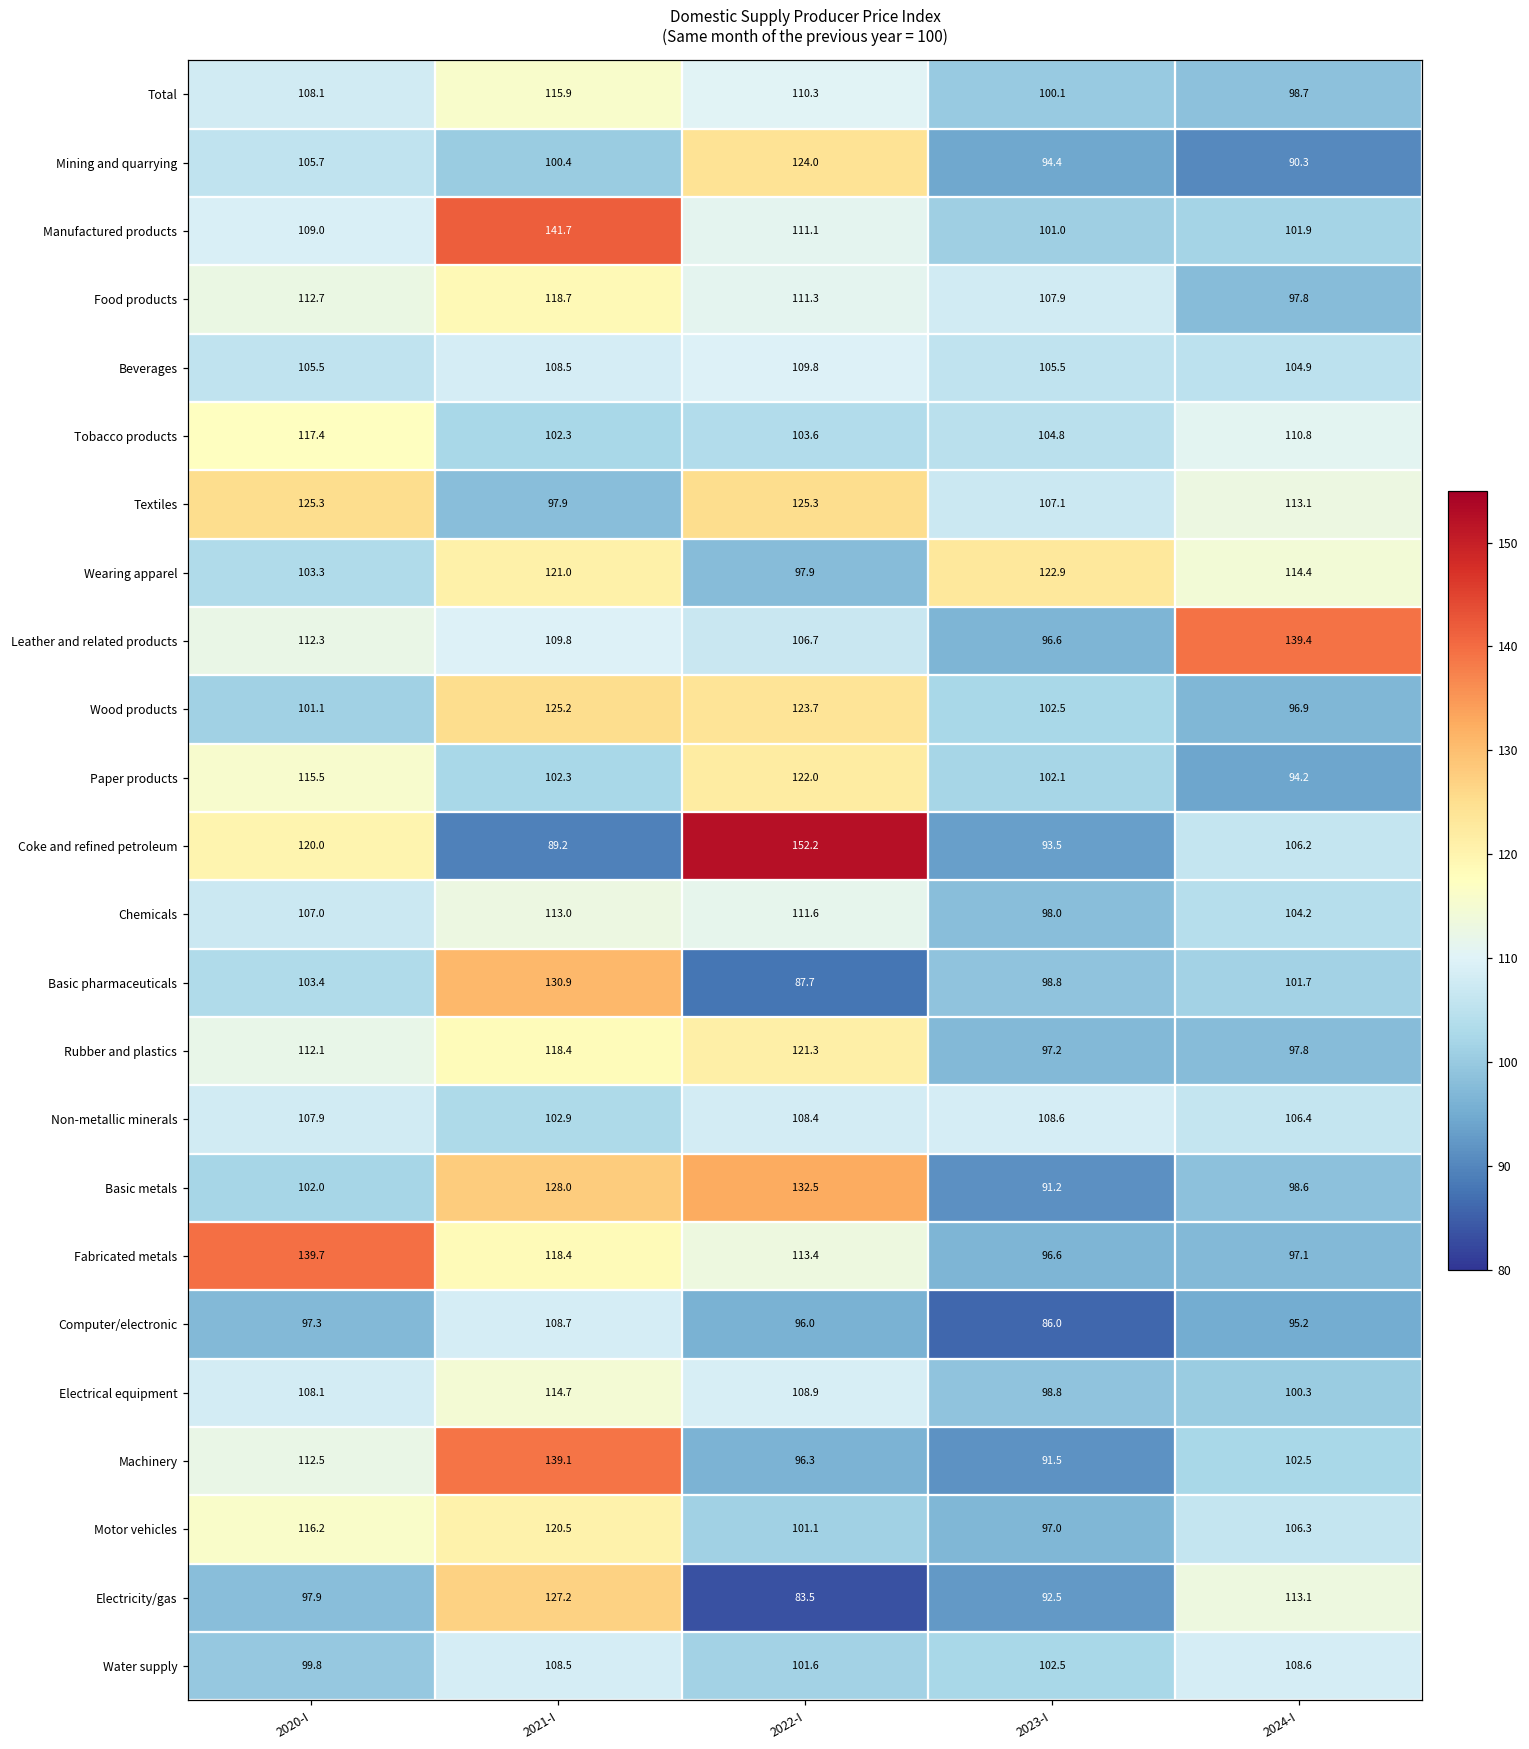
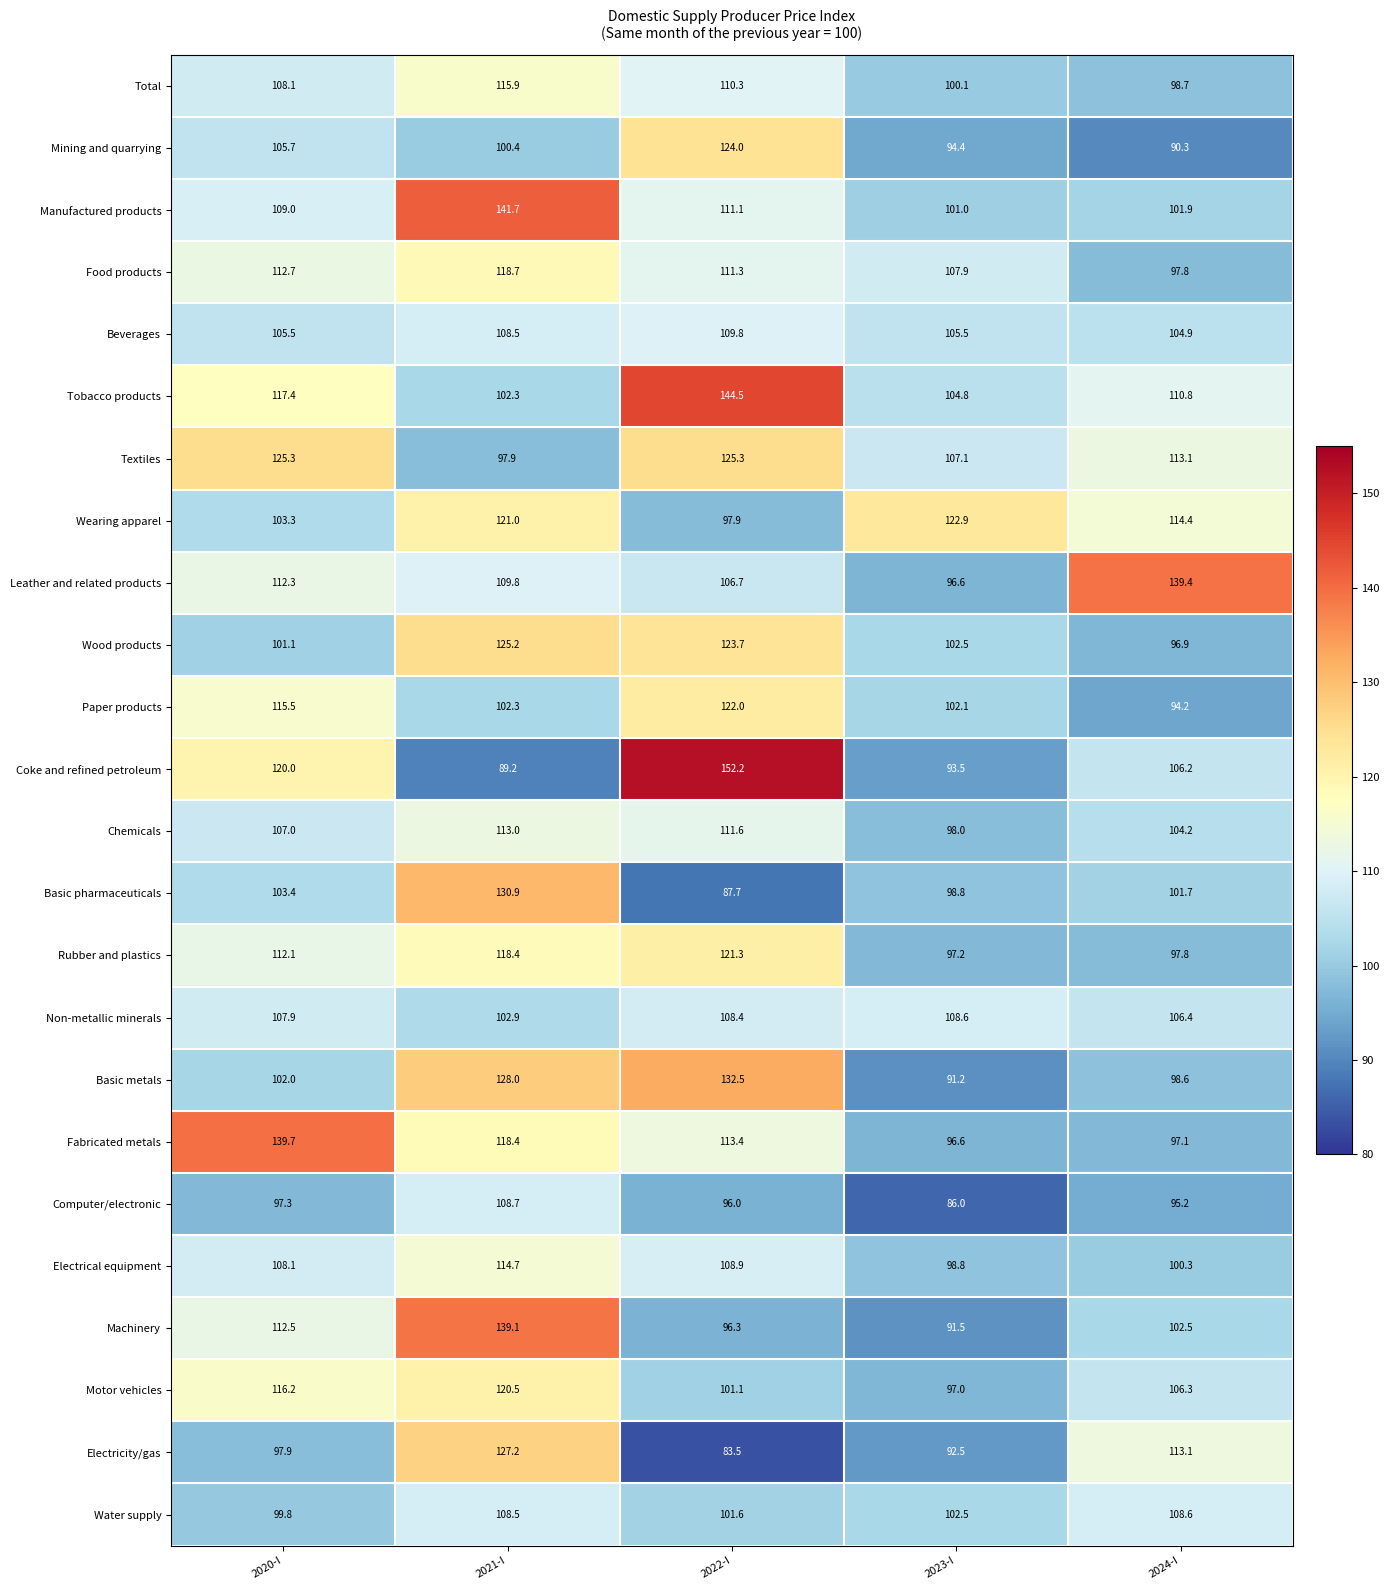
Tobacco products, 2022-I: 103.6 -> 144.5
